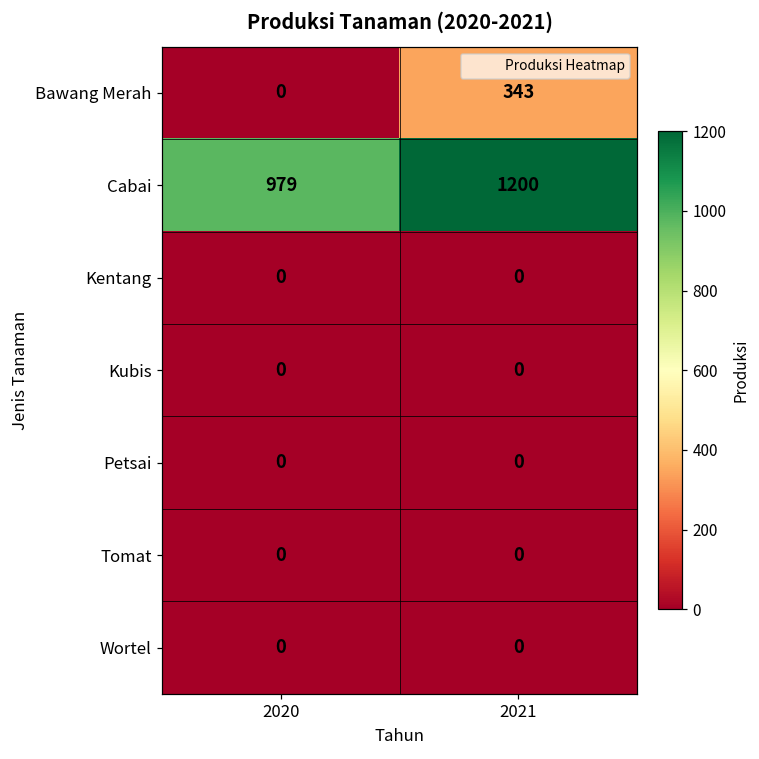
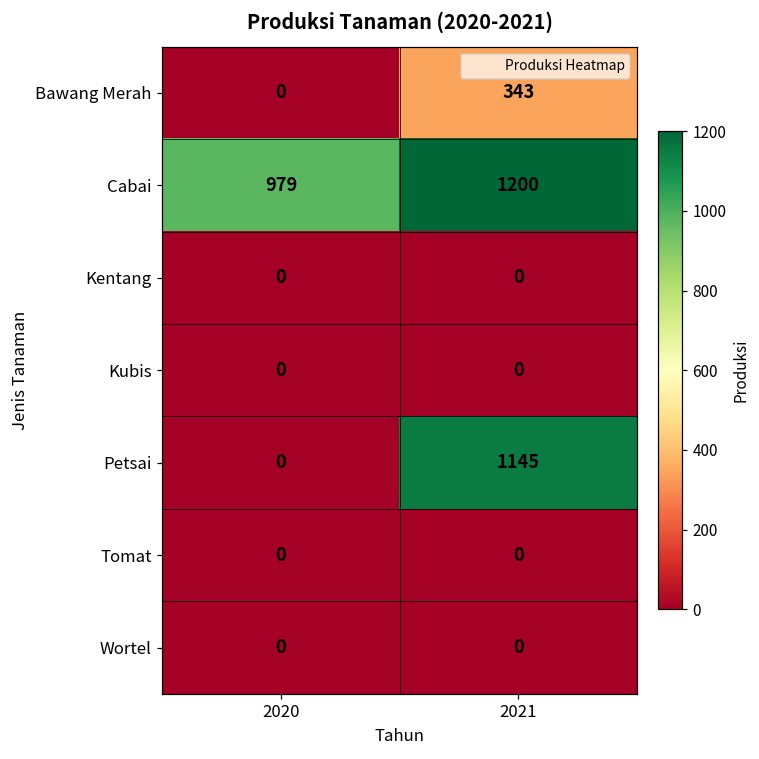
Petsai, 2021: 0 -> 1145
